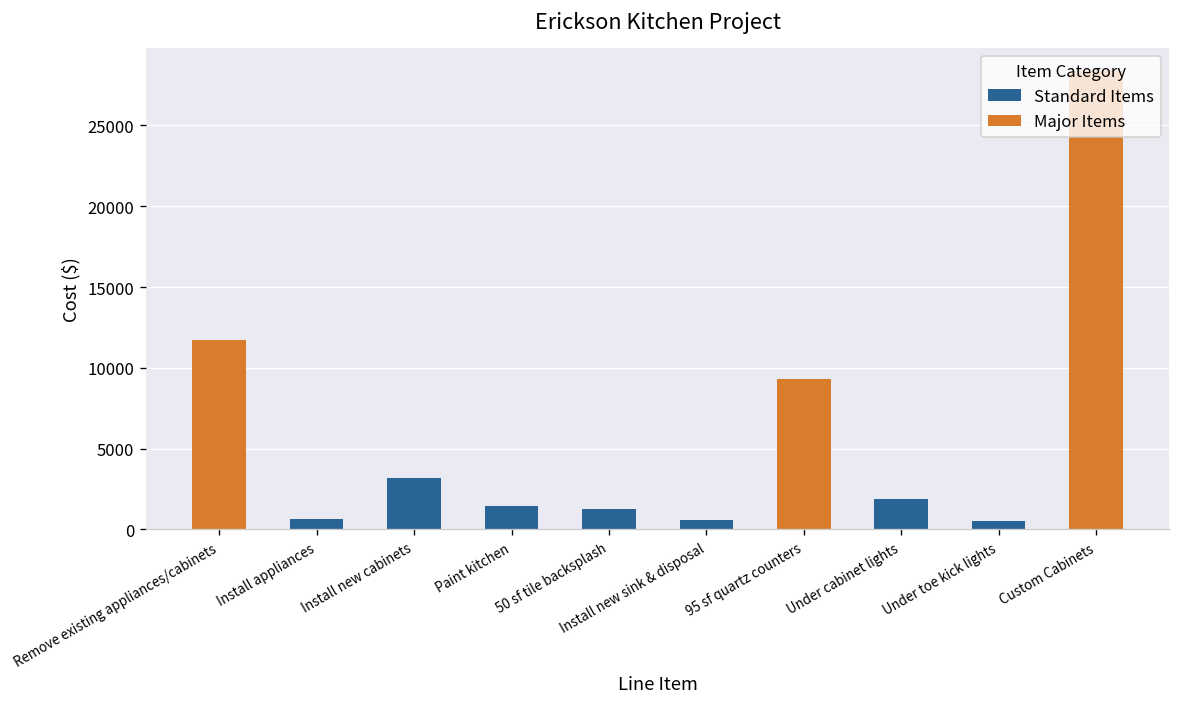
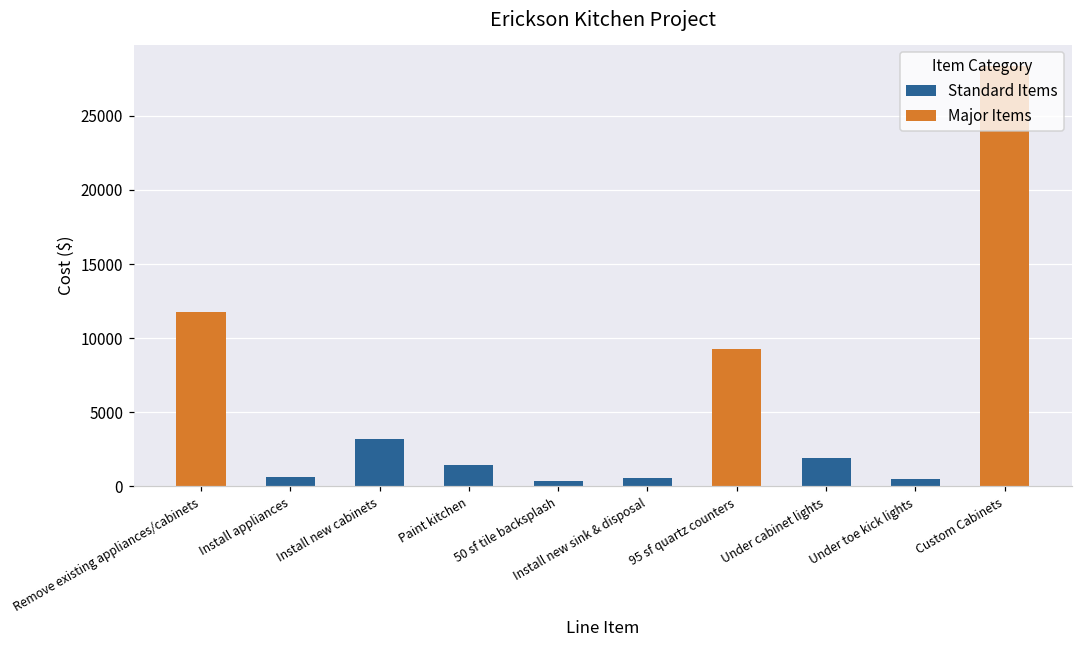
50 sf tile backsplash: 1300 -> 400
